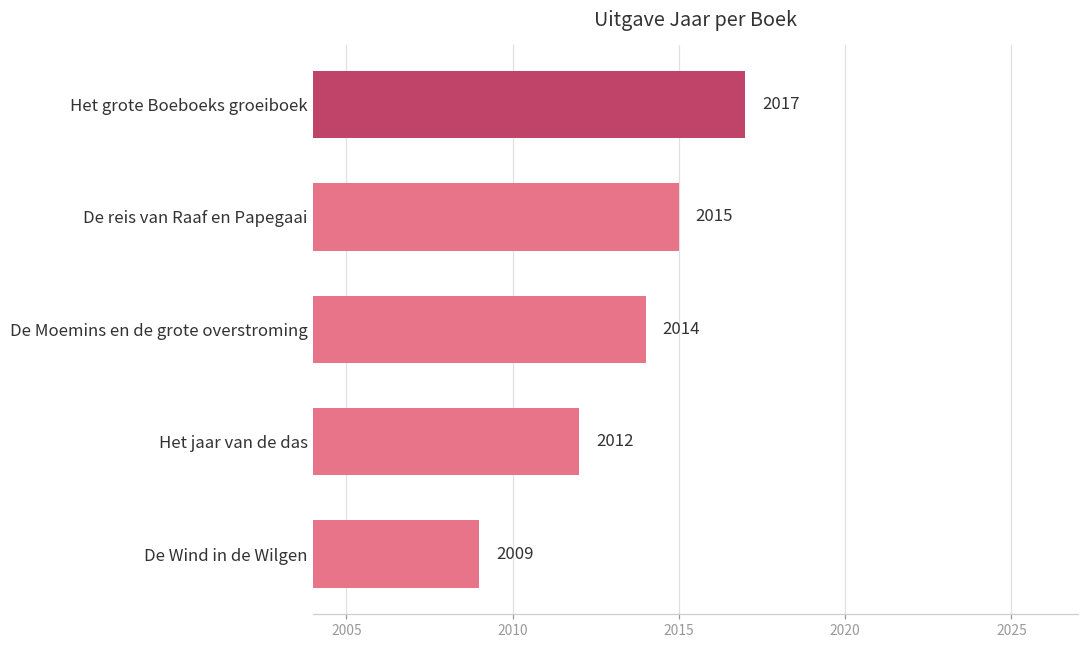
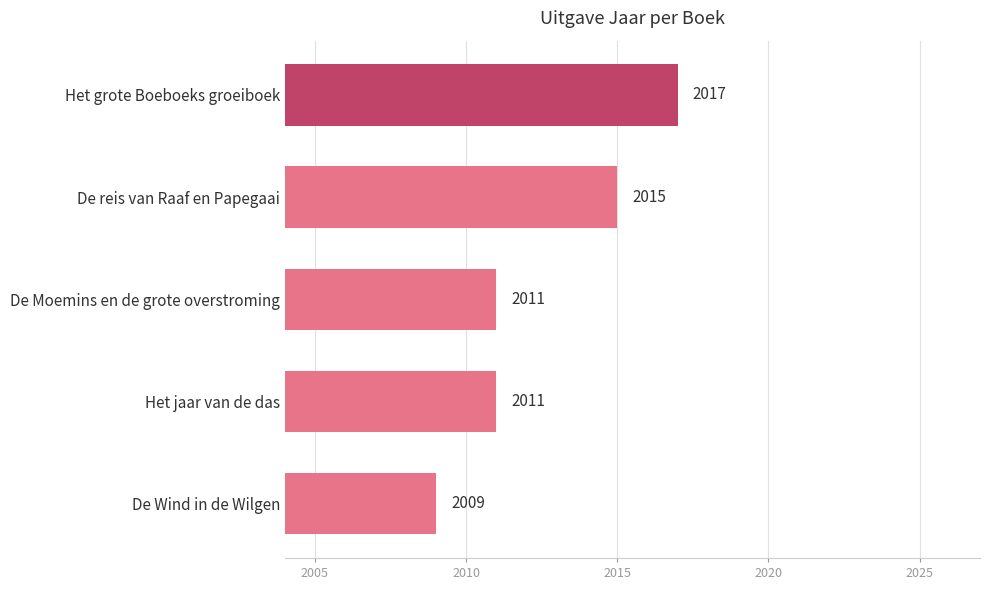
De Moemins en de grote overstroming: 2014 -> 2011
Het jaar van de das: 2012 -> 2011
